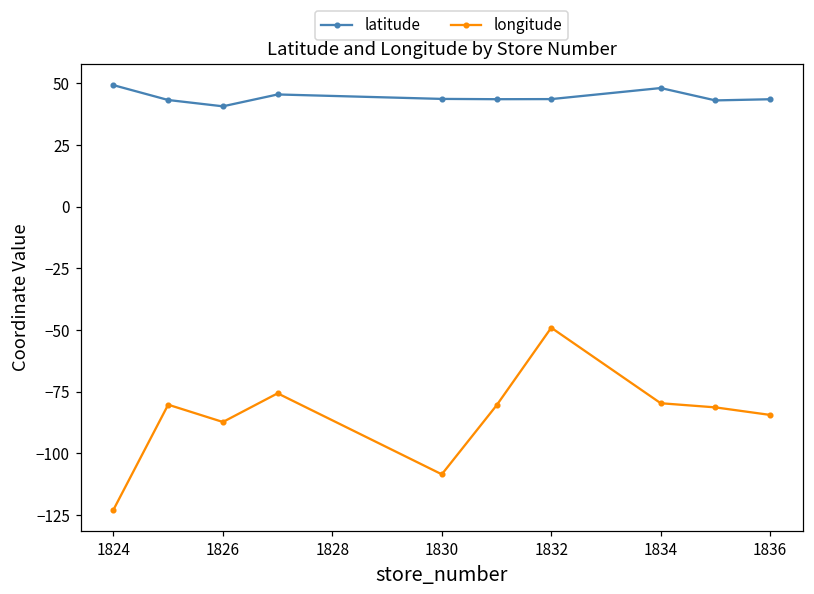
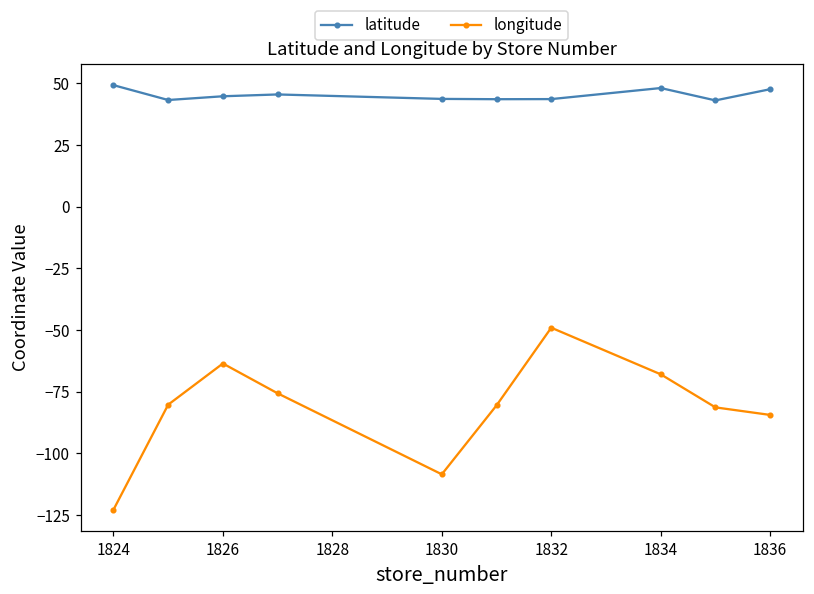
latitude, 1826: 41 -> 45
longitude, 1826: -87 -> -64
longitude, 1834: -80 -> -68
latitude, 1836: 43 -> 48
